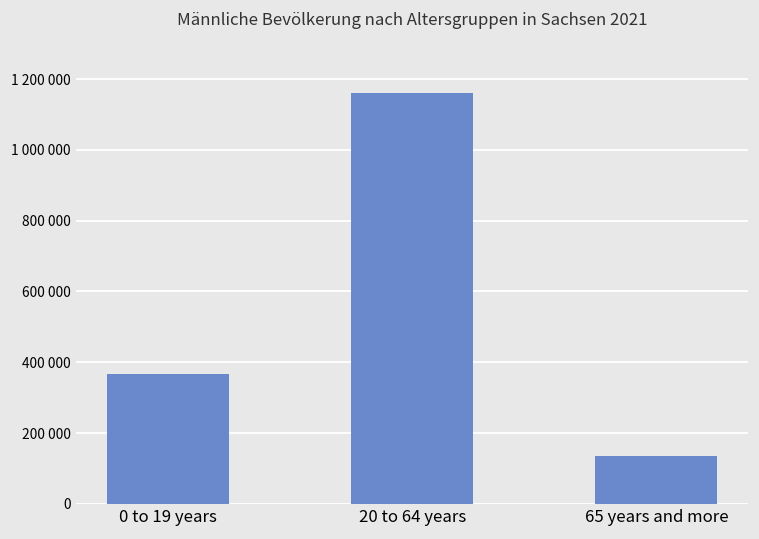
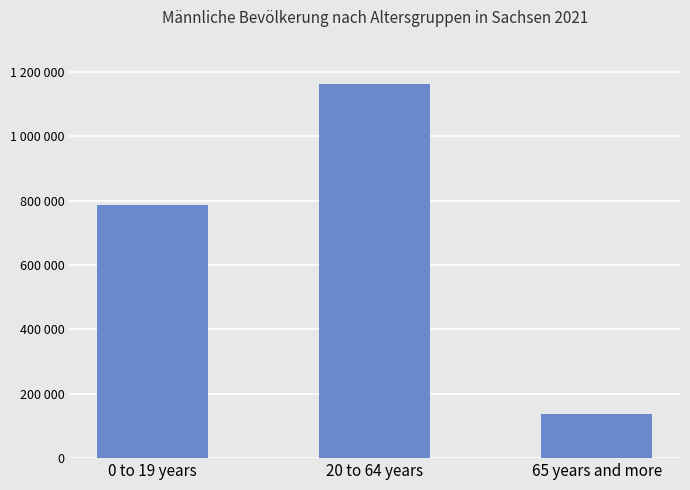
0 to 19 years: 370000 -> 790000
